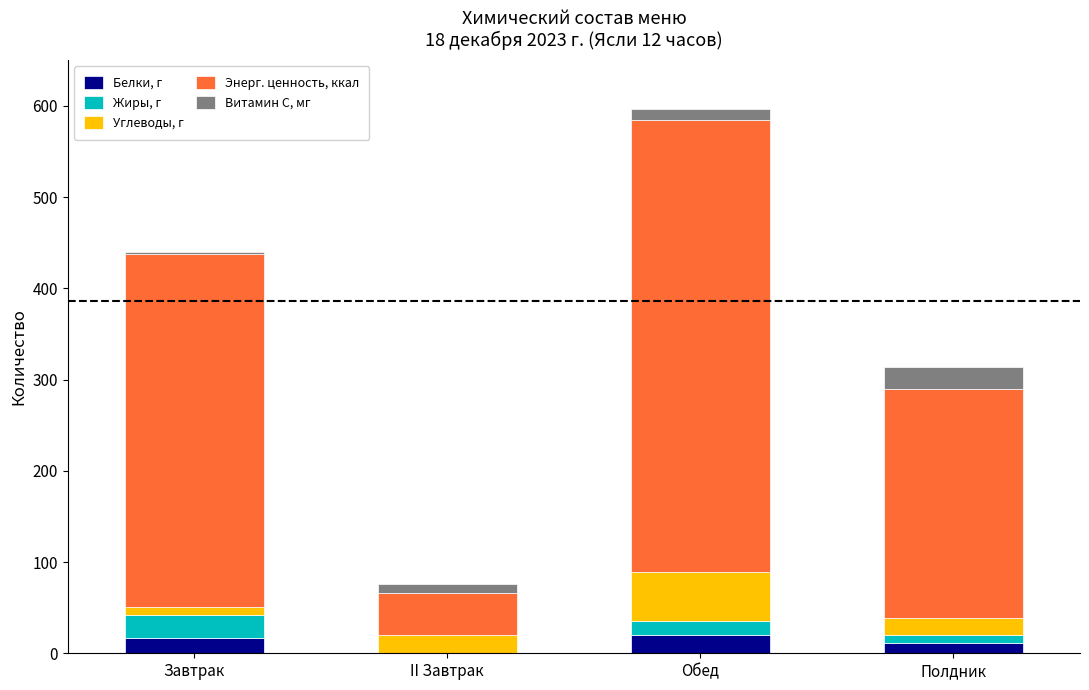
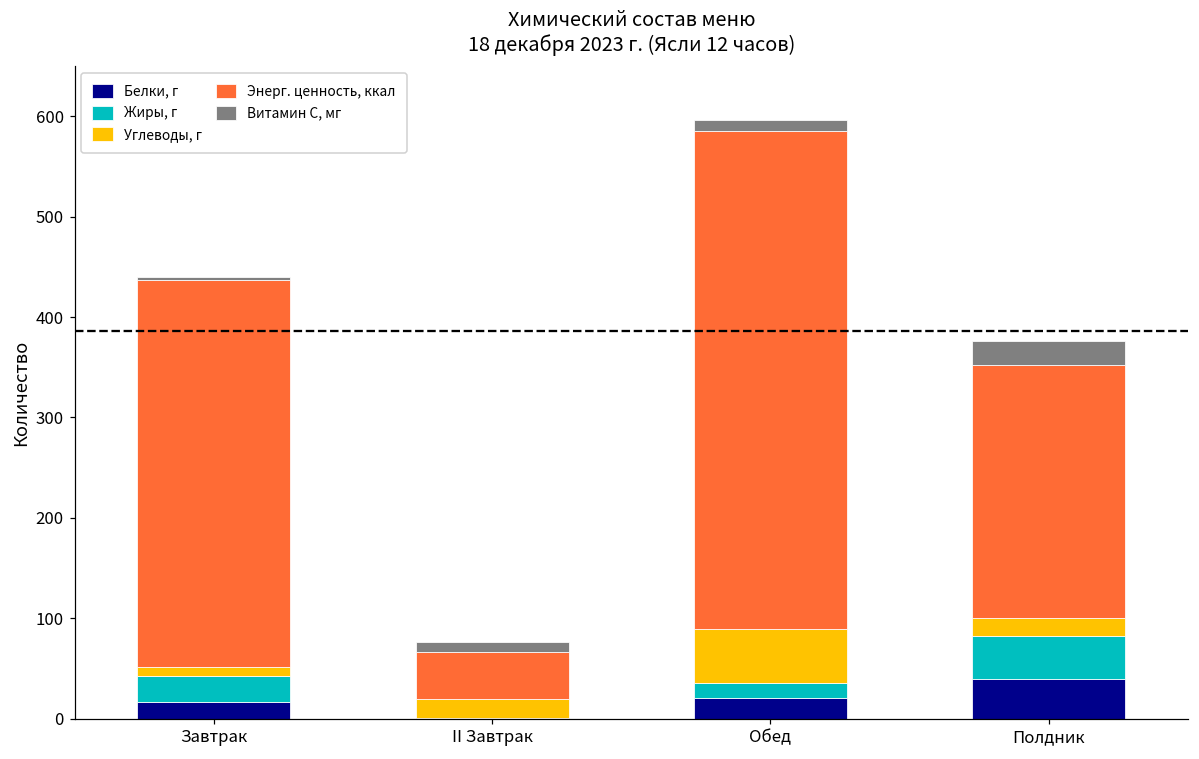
Белки, г, Полдник: 10 -> 40
Жиры, г, Полдник: 10 -> 40
